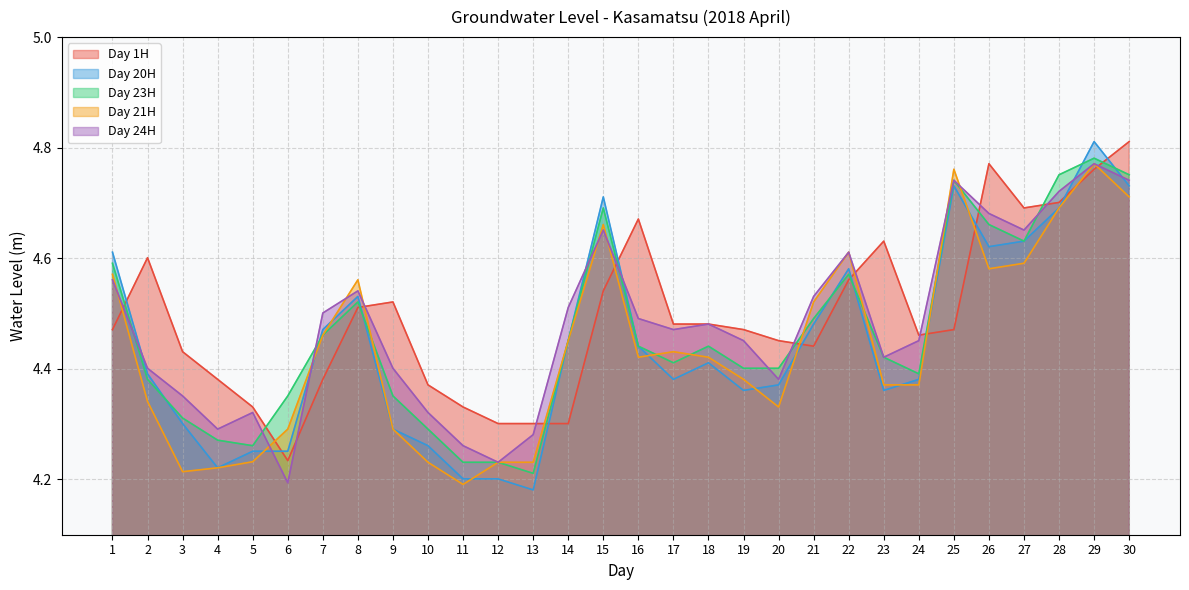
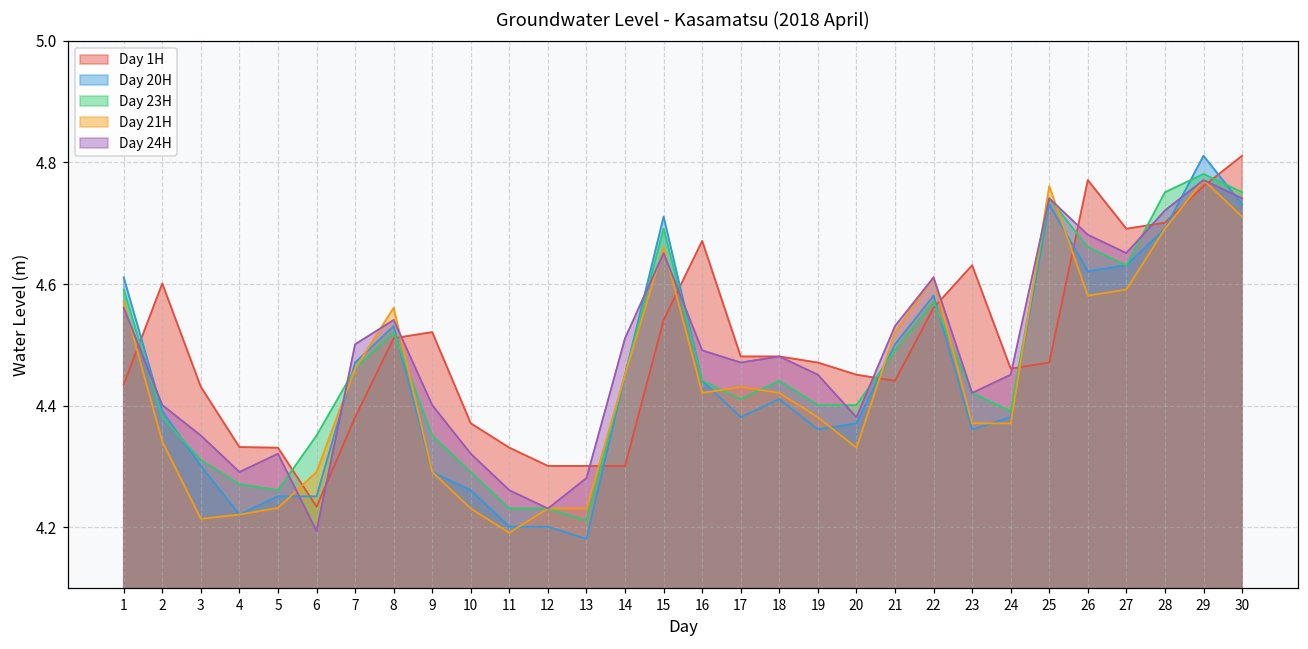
Day 1H, 1: 4.47 -> 4.44
Day 1H, 4: 4.38 -> 4.33
Day 20H, 21: 4.48 -> 4.50
